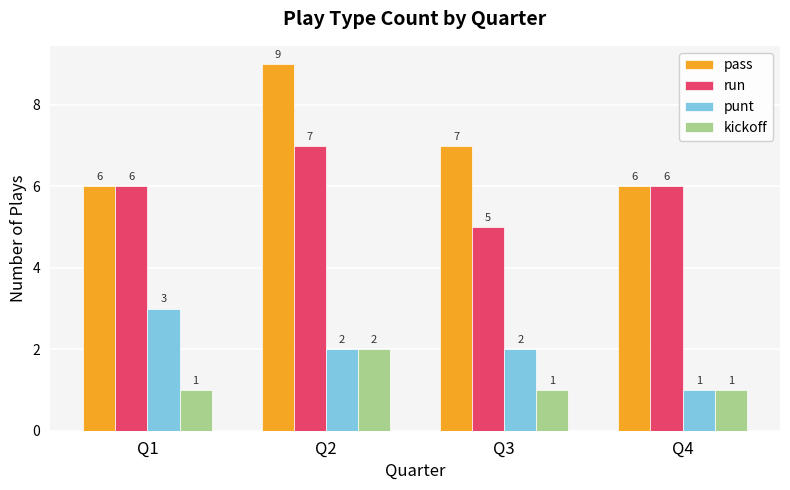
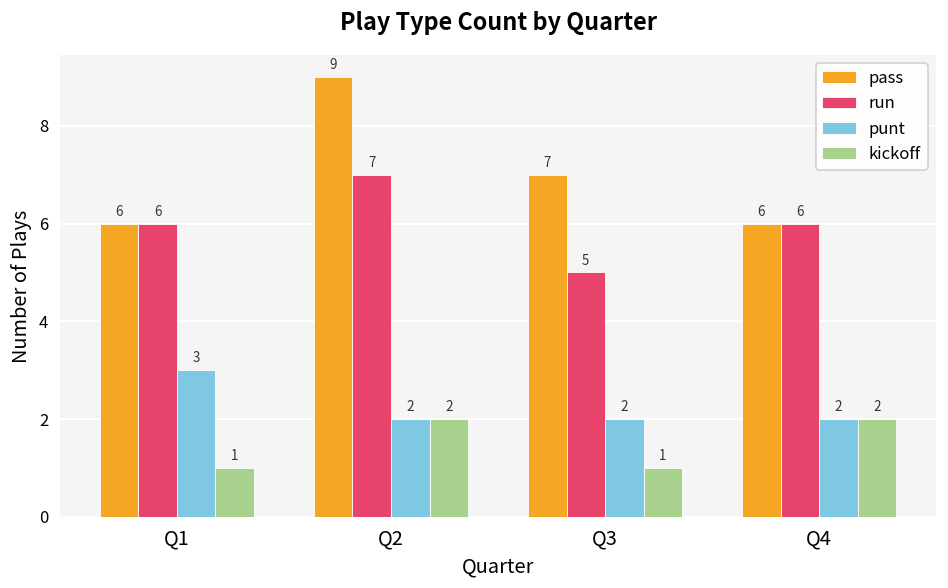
punt, Q4: 1 -> 2
kickoff, Q4: 1 -> 2
